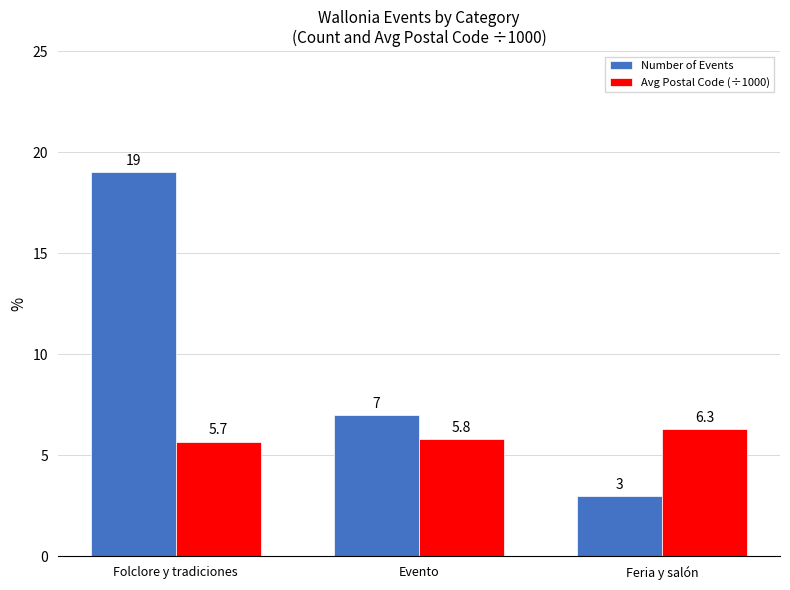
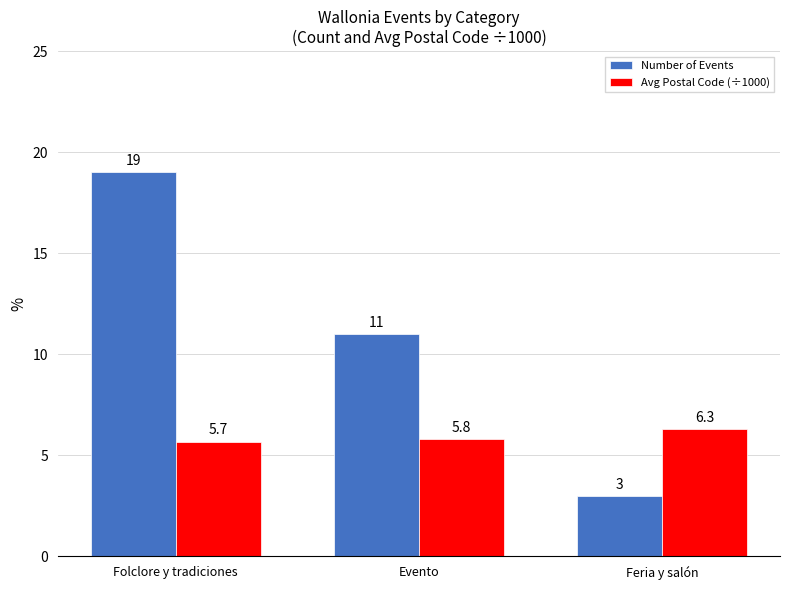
Number of Events, Evento: 7 -> 11
